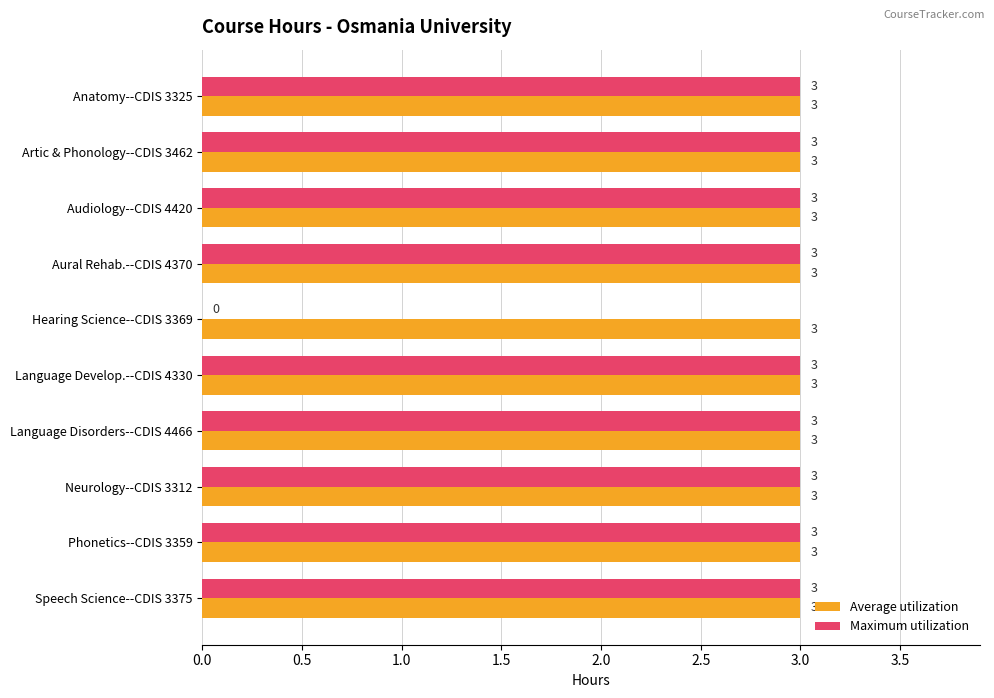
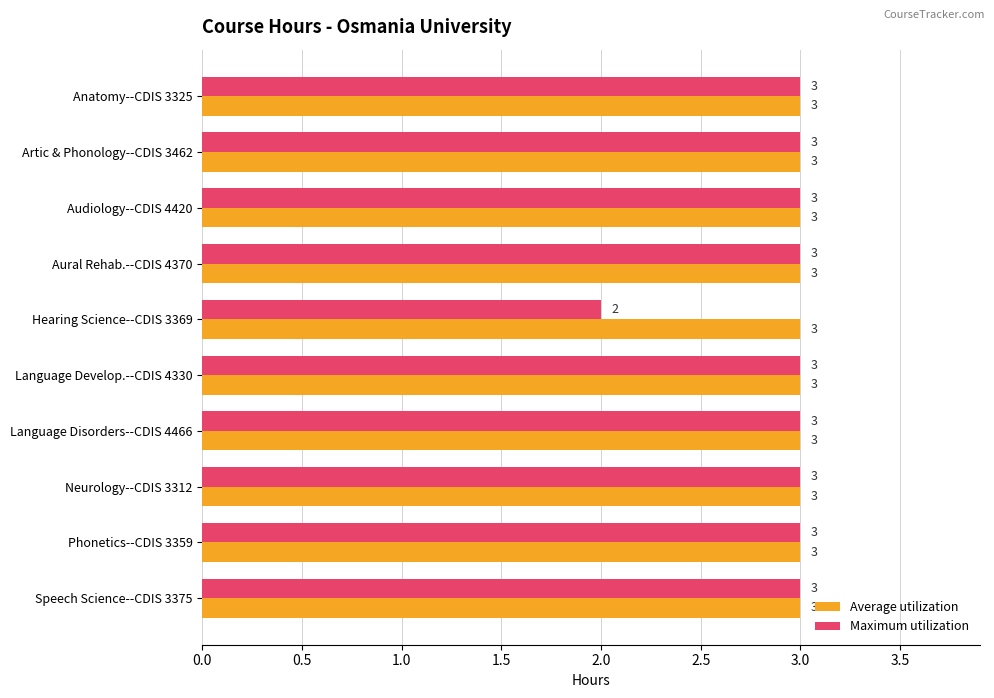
Maximum utilization, Hearing Science--CDIS 3369: 0 -> 2
